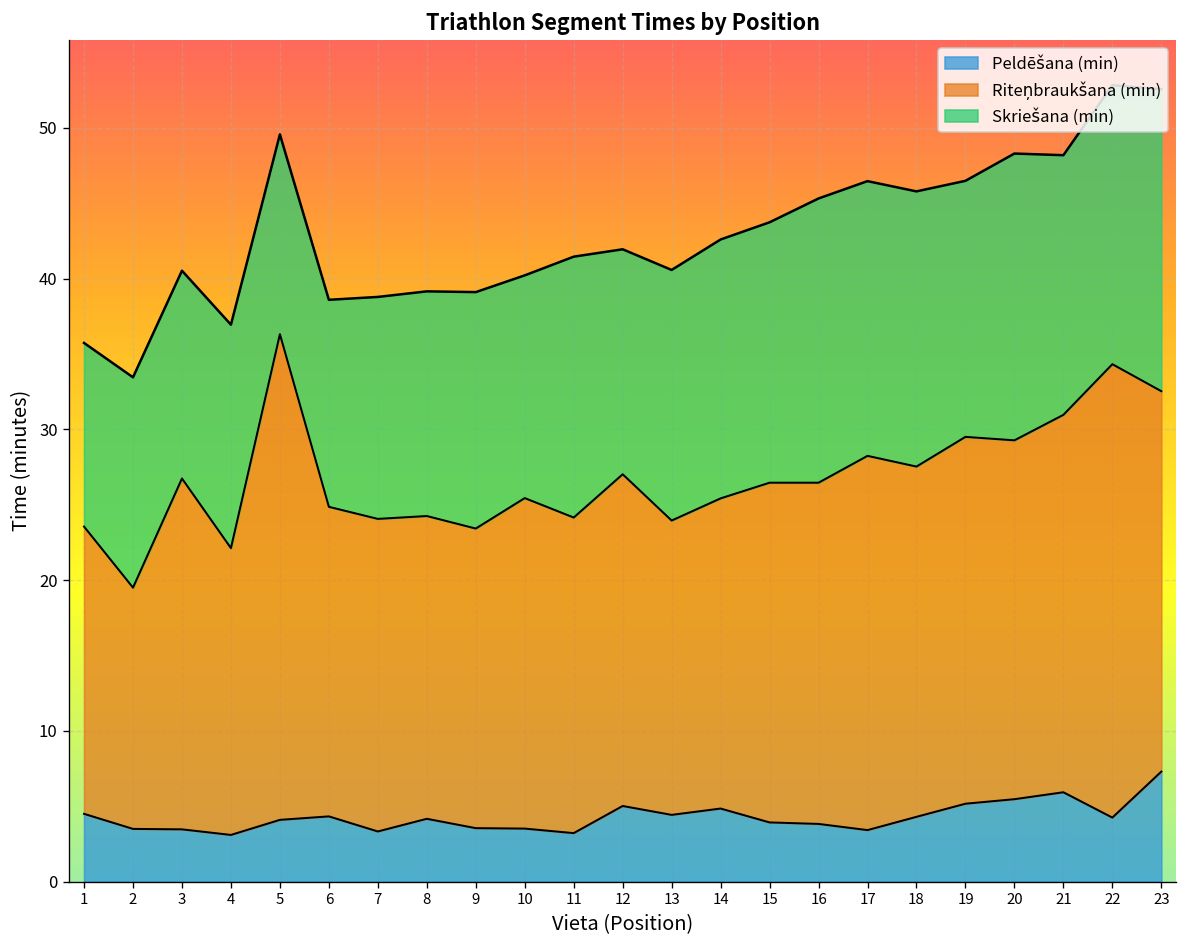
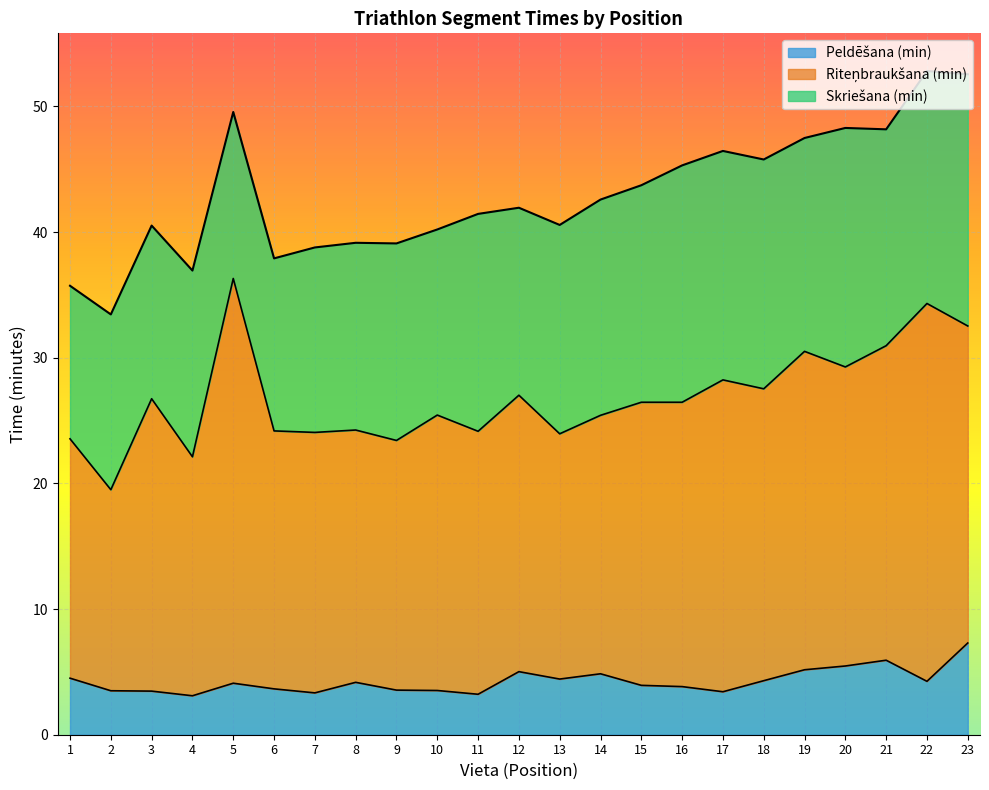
Peldēšana (min), 6: 4.3 -> 3.7
Riteņbraukšana (min), 19: 24.3 -> 25.3
